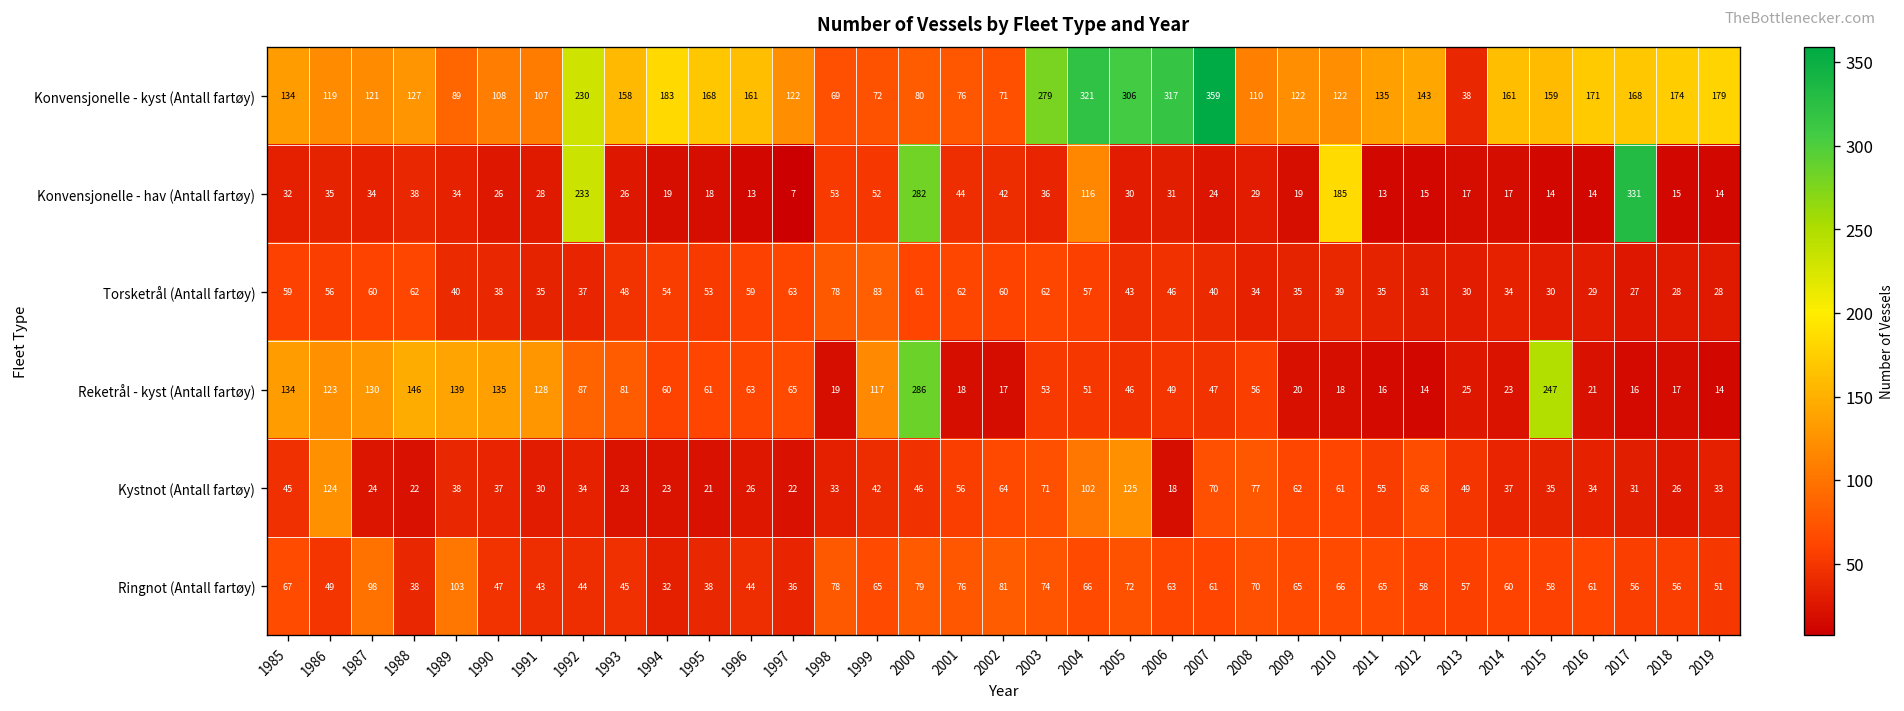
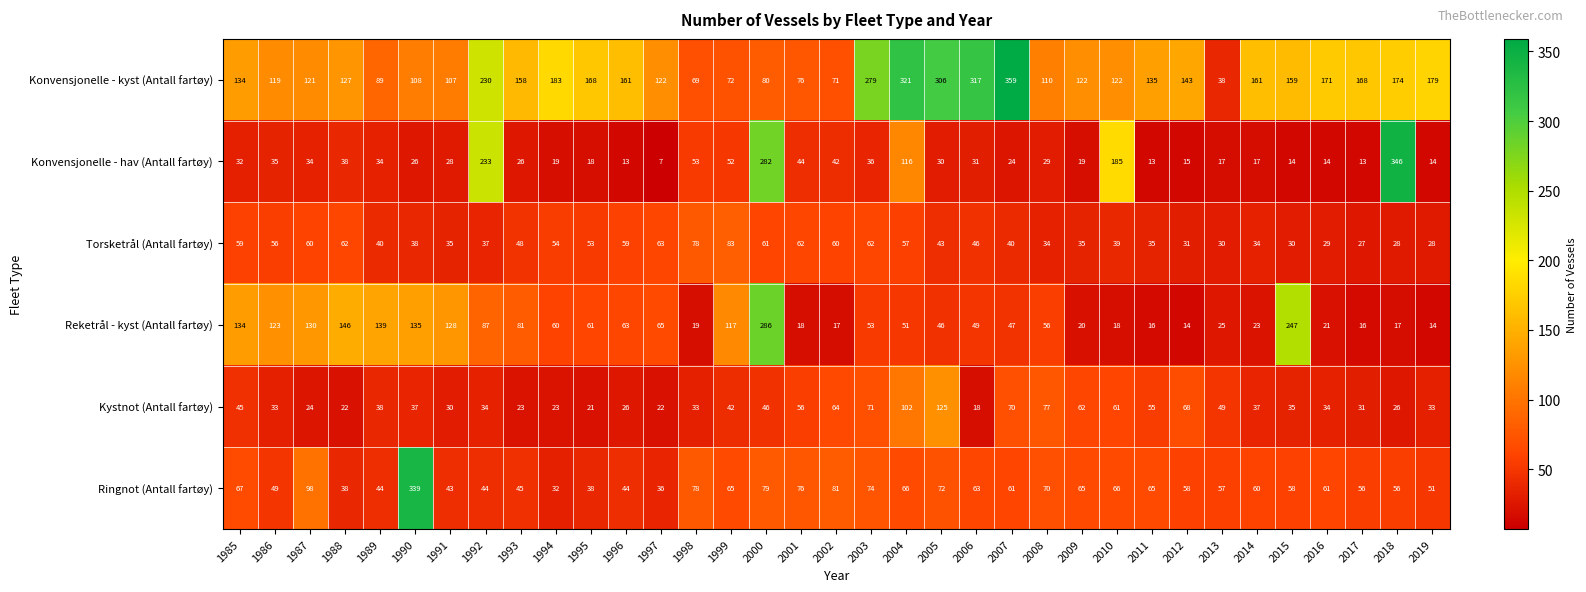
Konvensjonelle - hav (Antall fartøy), 2017: 331 -> 13
Konvensjonelle - hav (Antall fartøy), 2018: 15 -> 346
Kystnot (Antall fartøy), 1986: 124 -> 33
Ringnot (Antall fartøy), 1989: 103 -> 44
Ringnot (Antall fartøy), 1990: 47 -> 339
